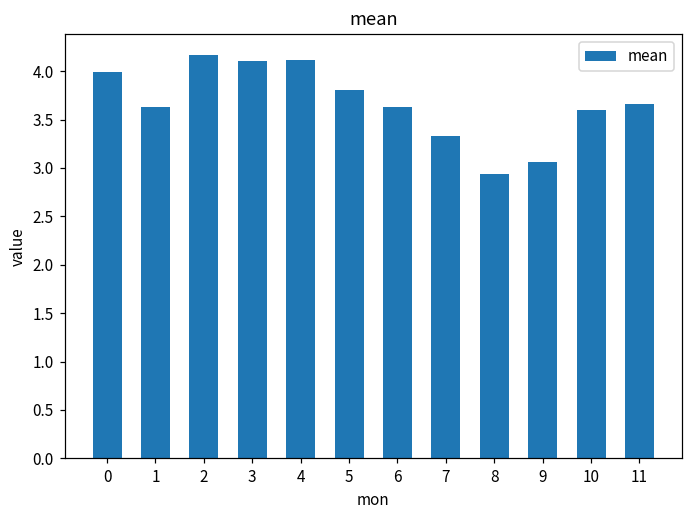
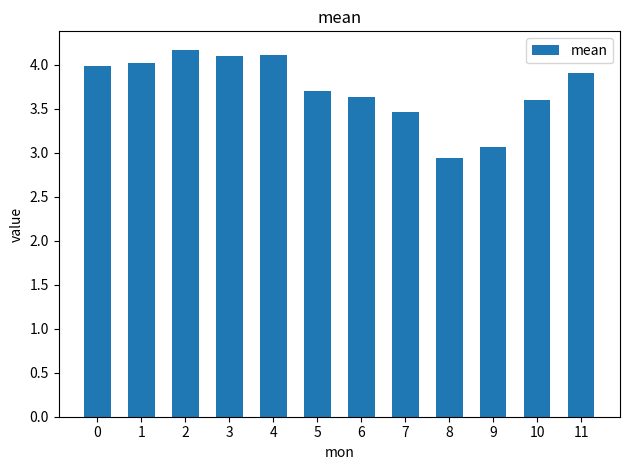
1: 3.6 -> 4.0
5: 3.8 -> 3.7
7: 3.3 -> 3.5
11: 3.7 -> 3.9
